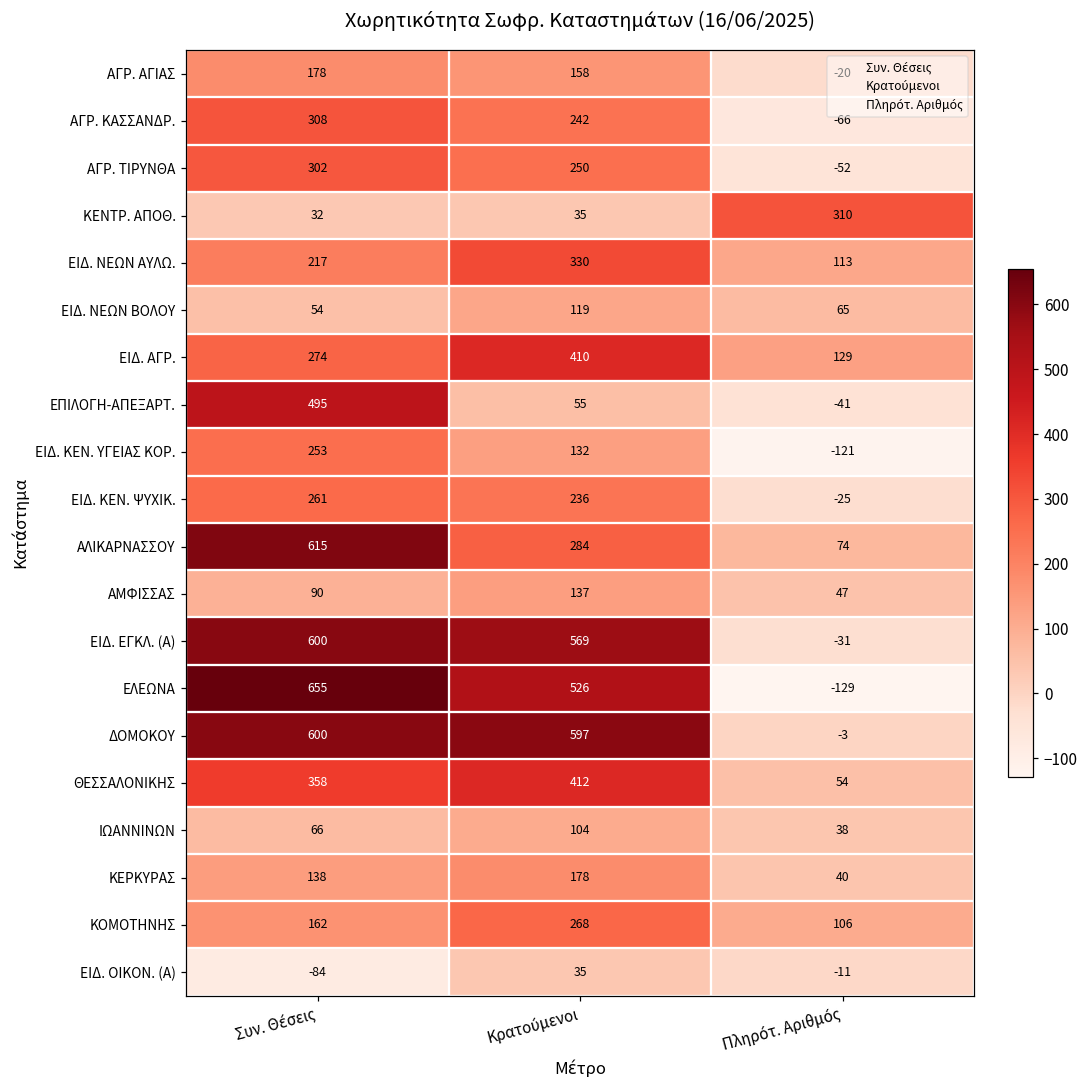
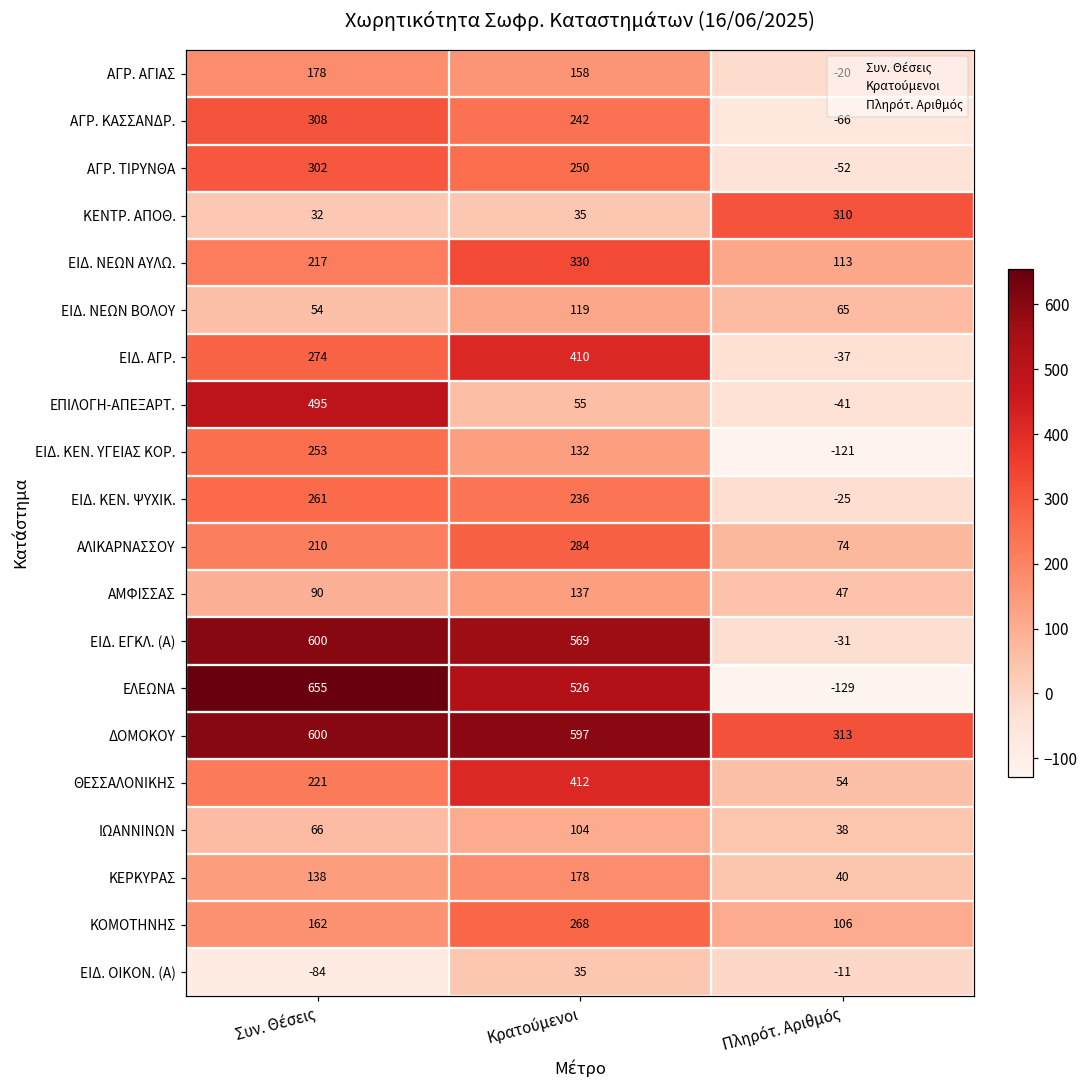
ΕΙΔ. ΑΓΡ., Πληρότ. Αριθμός: 129 -> -37
ΑΛΙΚΑΡΝΑΣΣΟΥ, Συν. Θέσεις: 615 -> 210
ΔΟΜΟΚΟΥ, Πληρότ. Αριθμός: -3 -> 313
ΘΕΣΣΑΛΟΝΙΚΗΣ, Συν. Θέσεις: 358 -> 221
